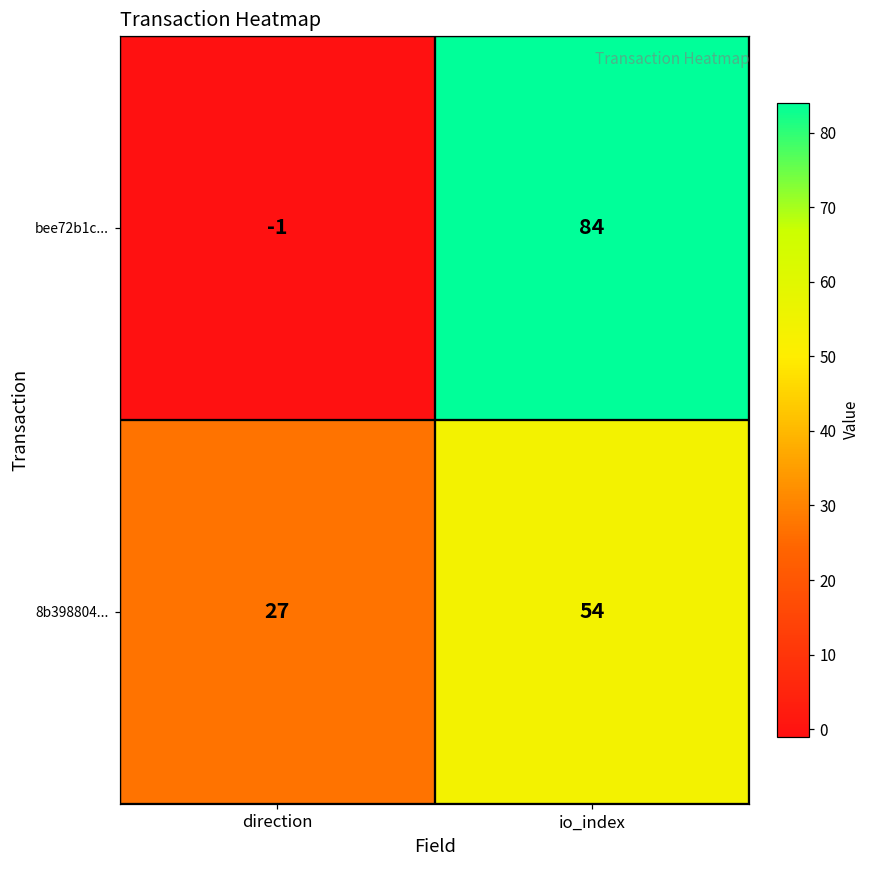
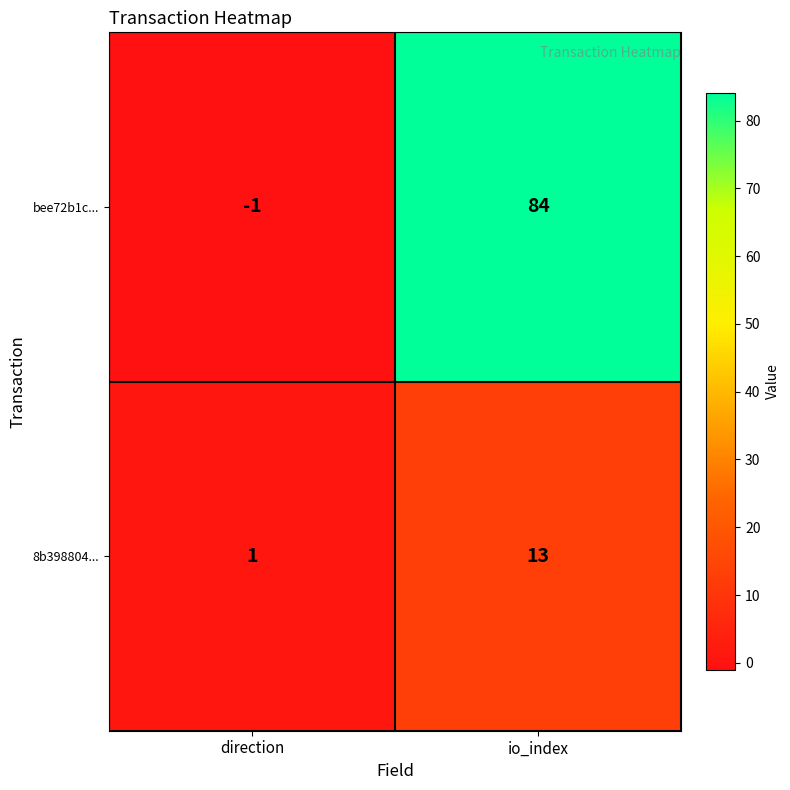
8b398804..., direction: 27 -> 1
8b398804..., io_index: 54 -> 13
